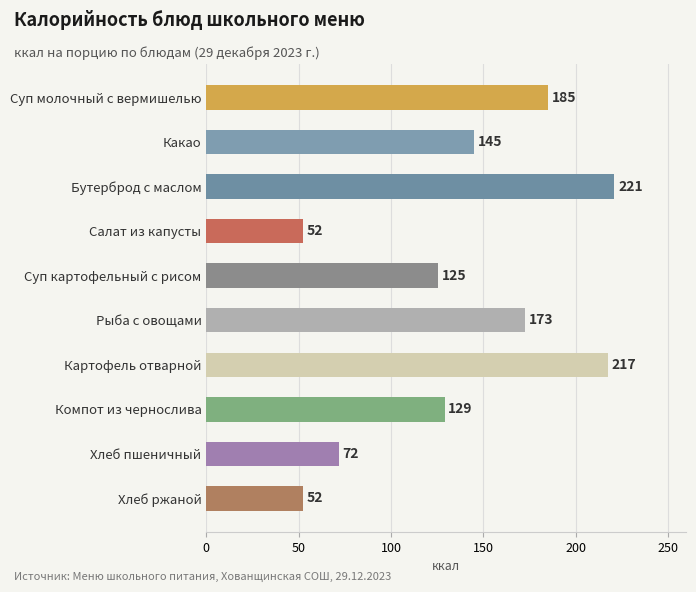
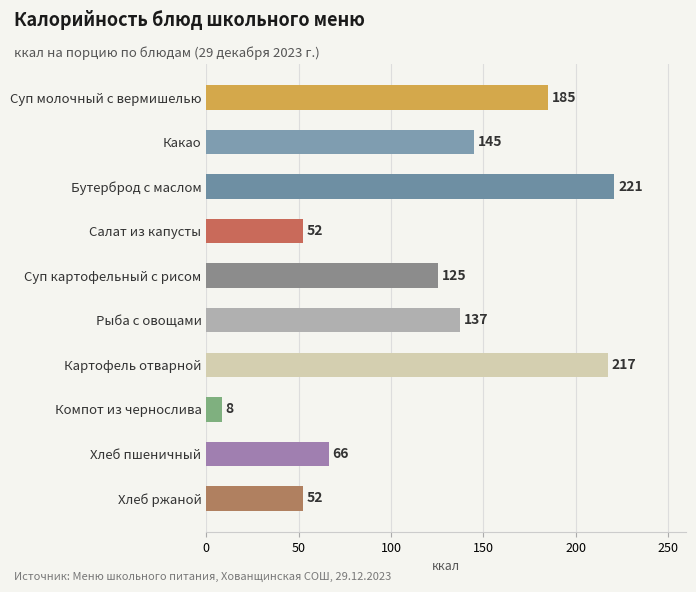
Рыба с овощами: 173 -> 137
Компот из чернослива: 129 -> 8
Хлеб пшеничный: 72 -> 66
